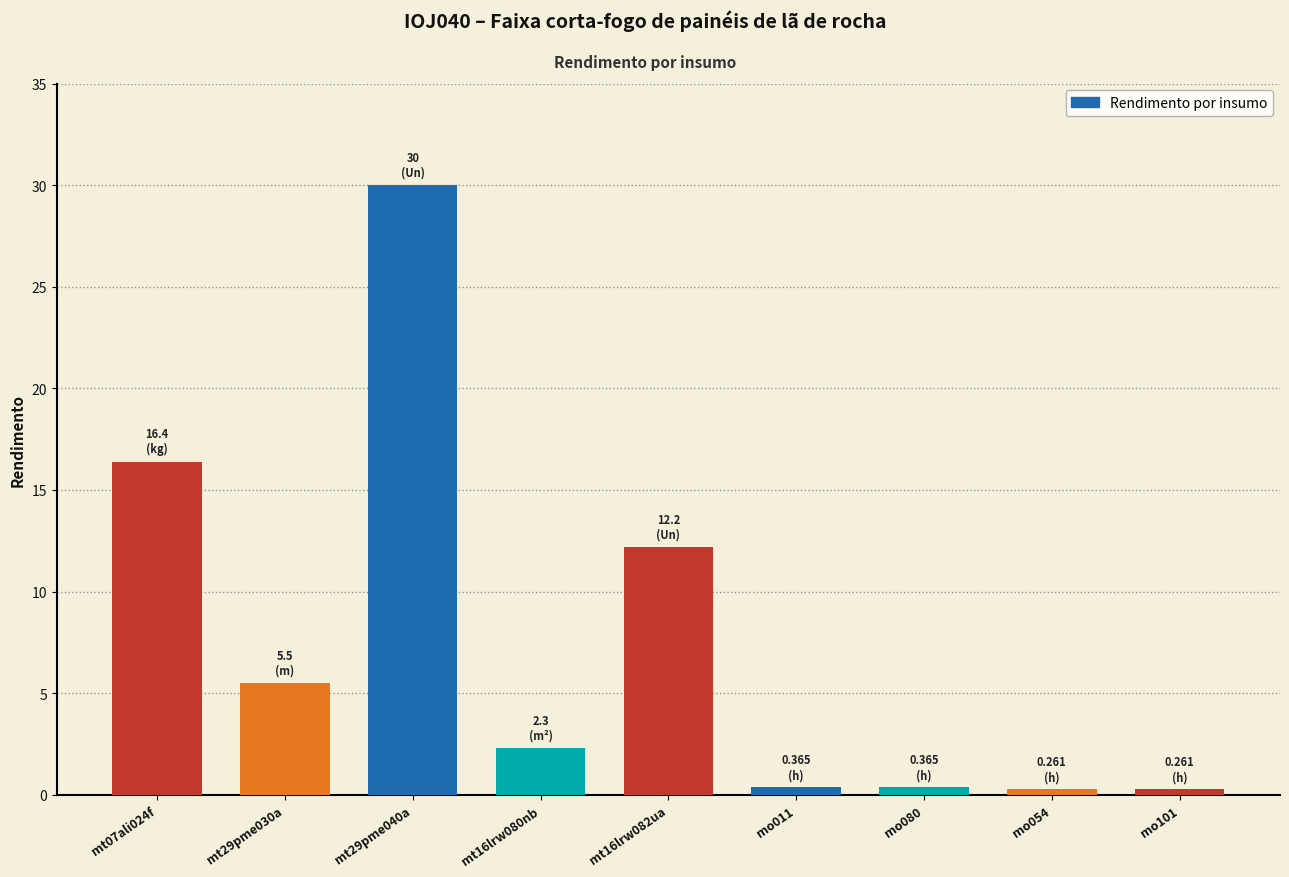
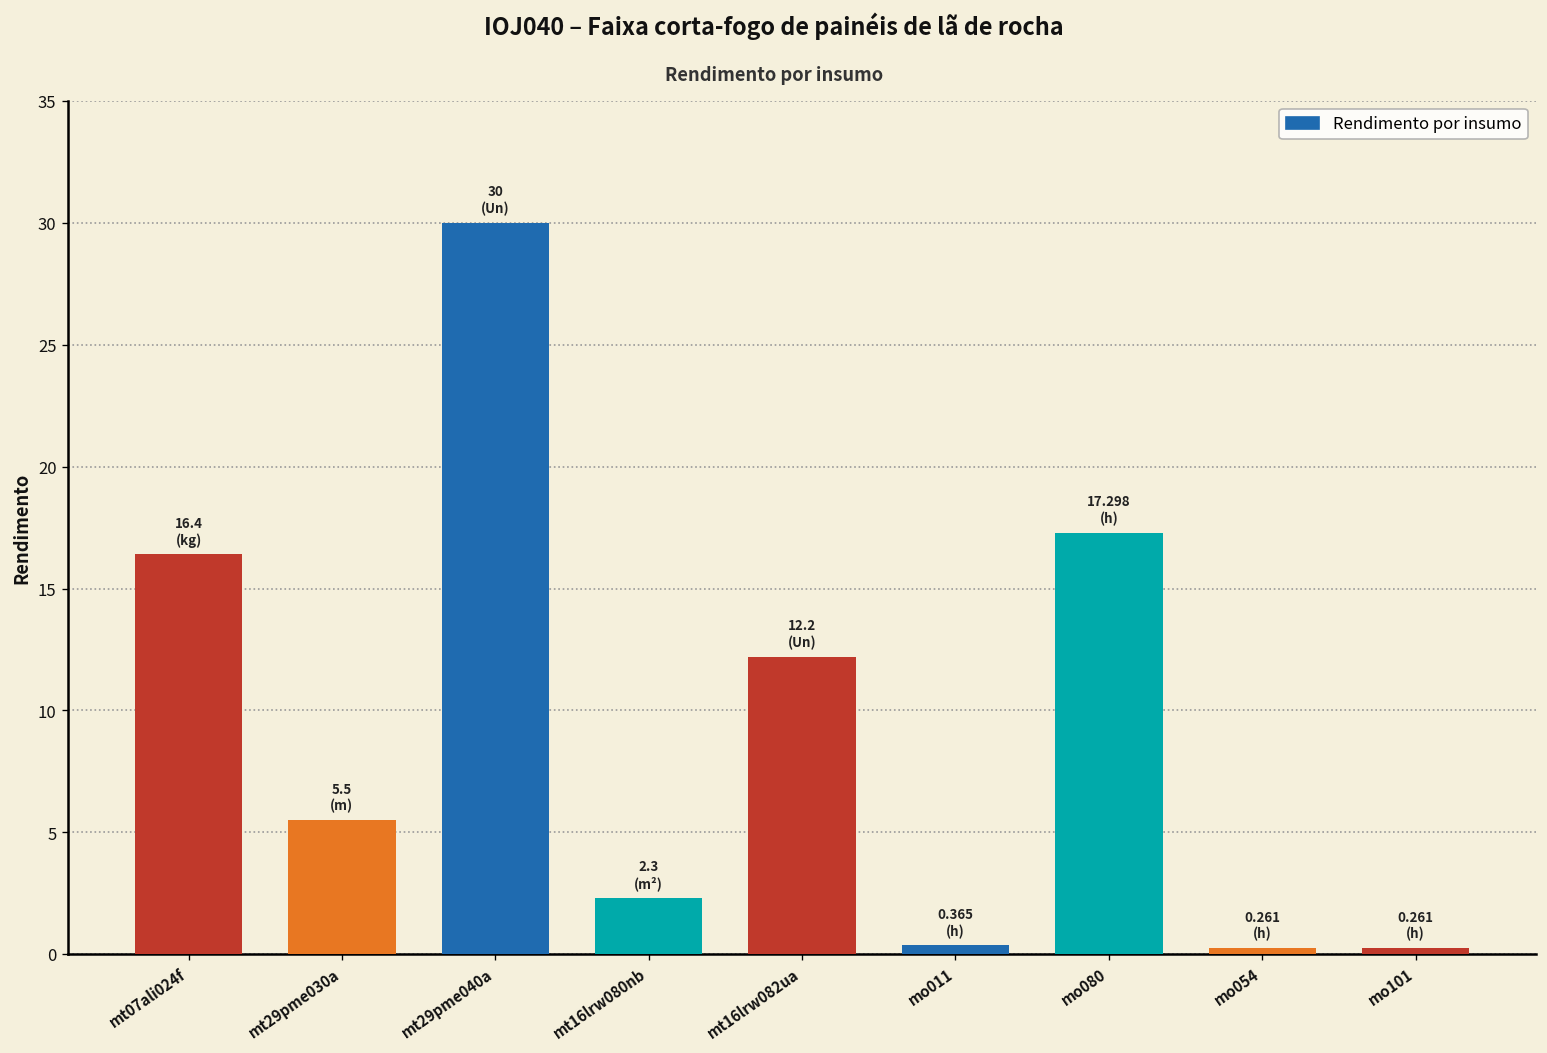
mo080: 0.365 -> 17.298
